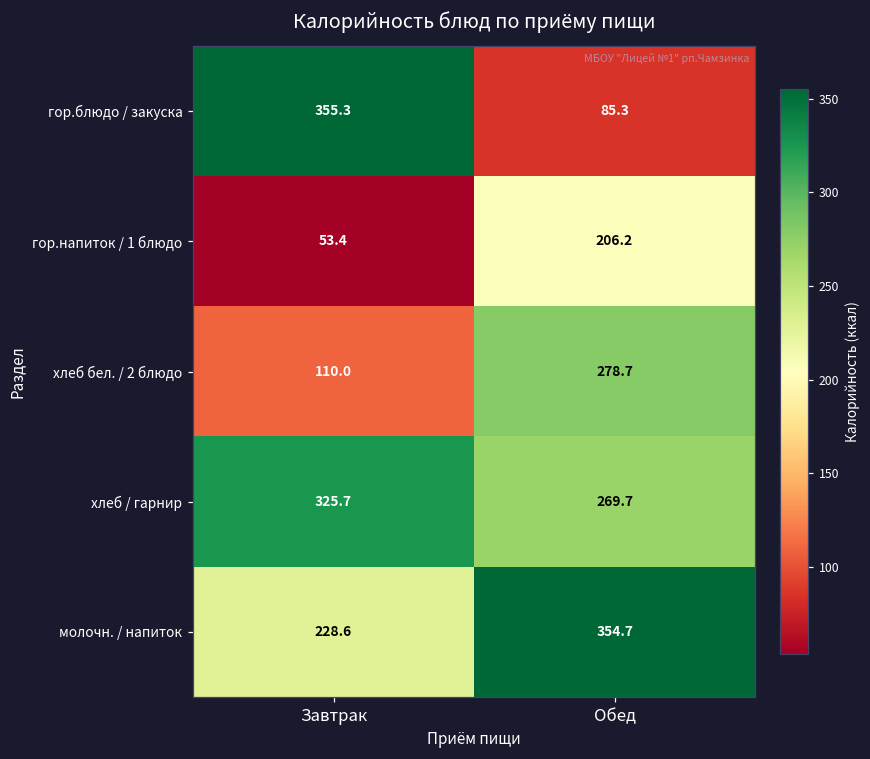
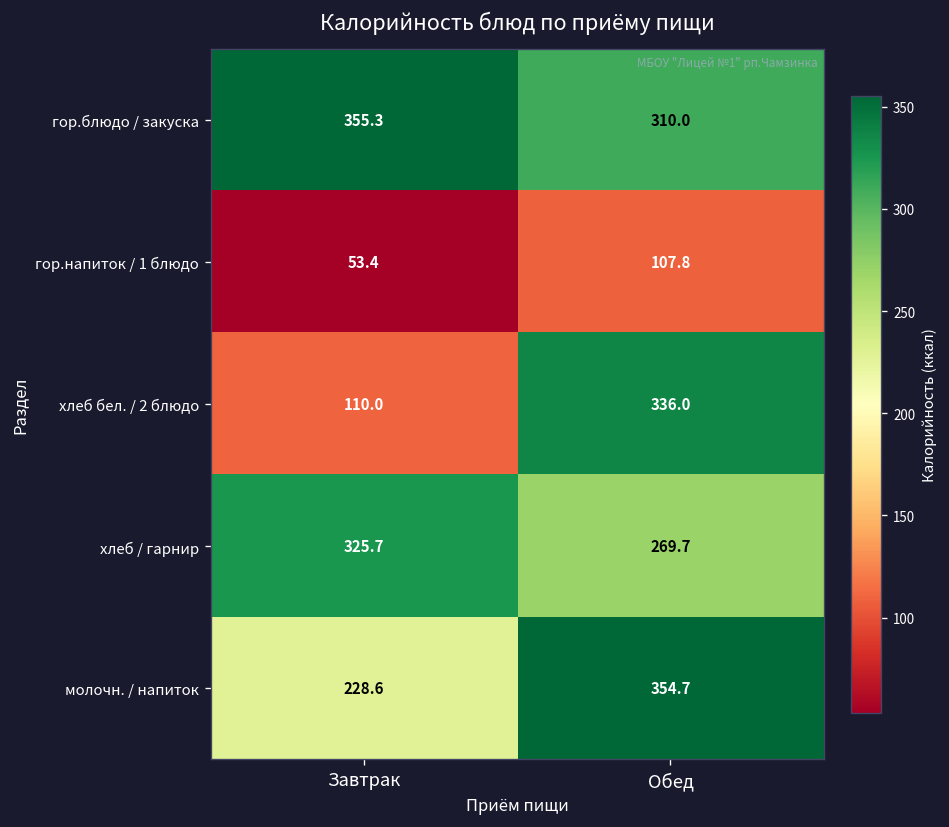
гор.блюдо / закуска, Обед: 85.3 -> 310.0
гор.напиток / 1 блюдо, Обед: 206.2 -> 107.8
хлеб бел. / 2 блюдо, Обед: 278.7 -> 336.0
